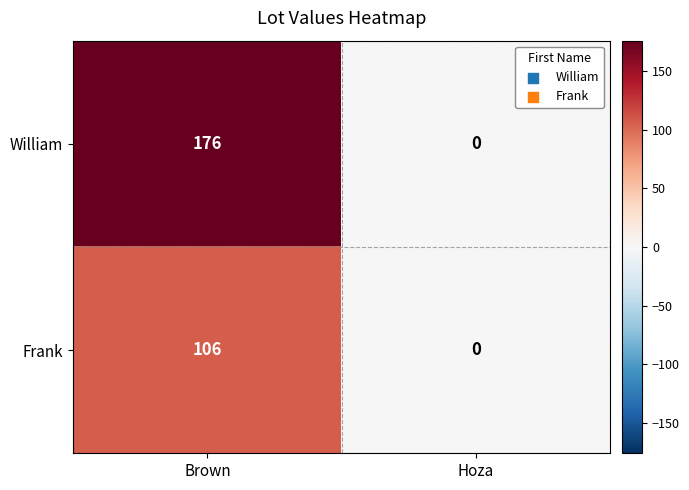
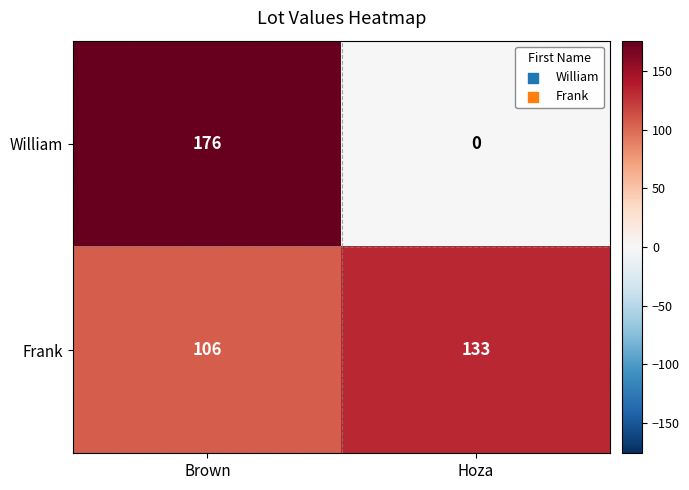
Frank, Hoza: 0 -> 133
